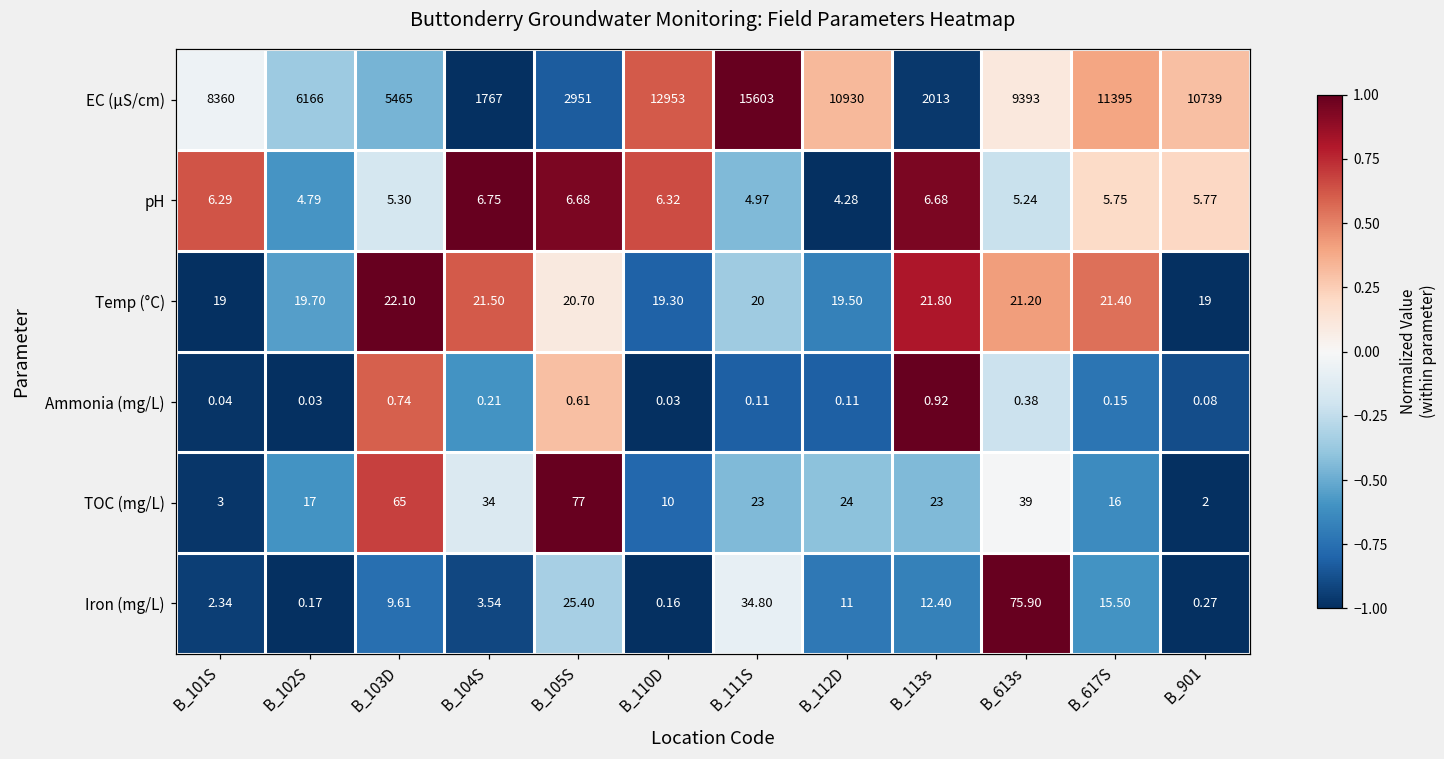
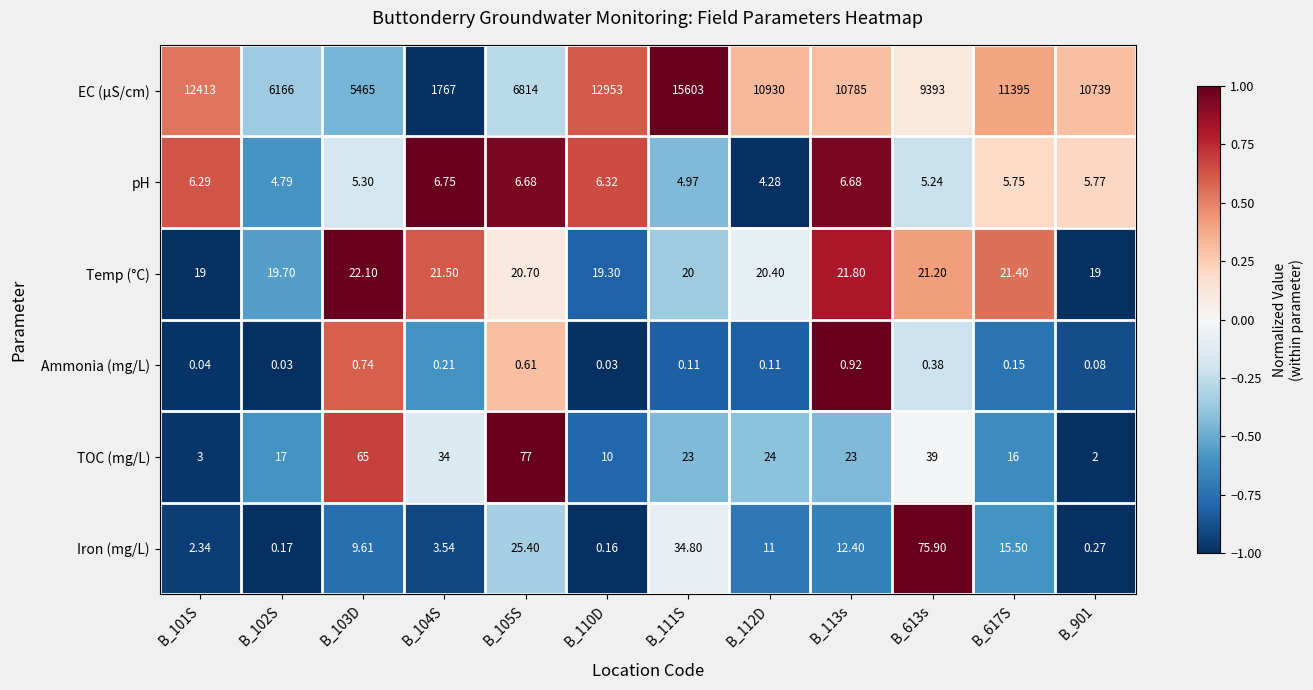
EC (µS/cm), B_101S: 8360 -> 12413
EC (µS/cm), B_105S: 2951 -> 6814
EC (µS/cm), B_113s: 2013 -> 10785
Temp (°C), B_112D: 19.50 -> 20.40
